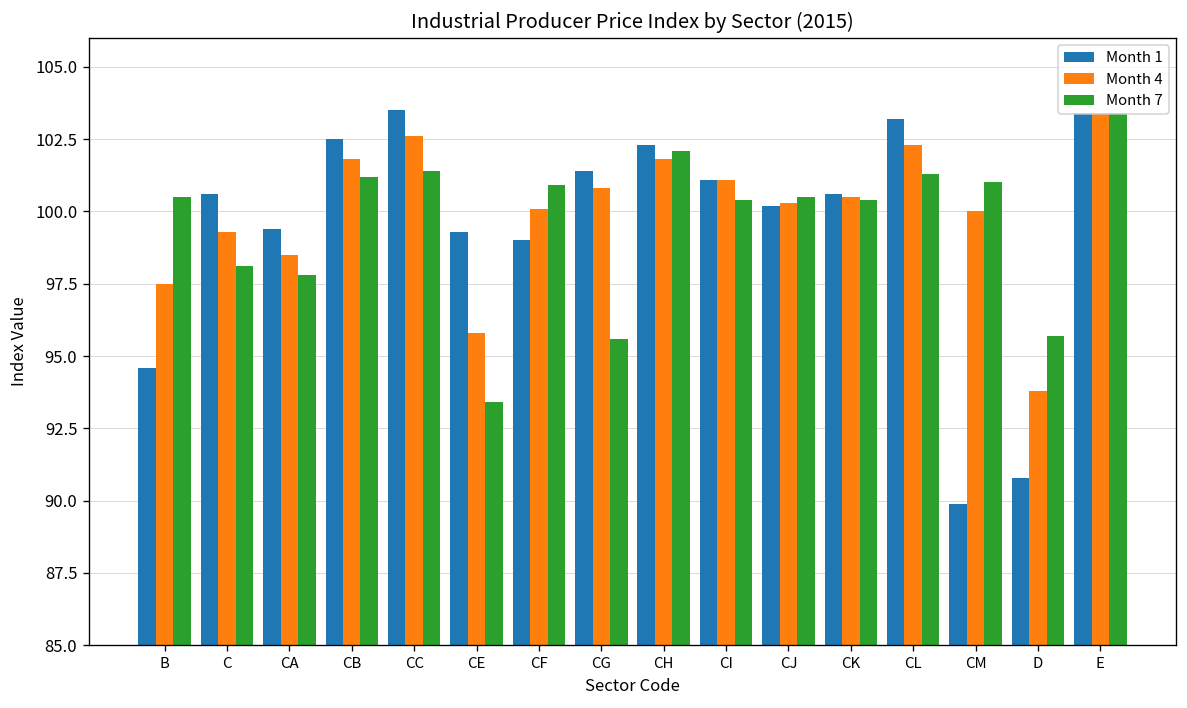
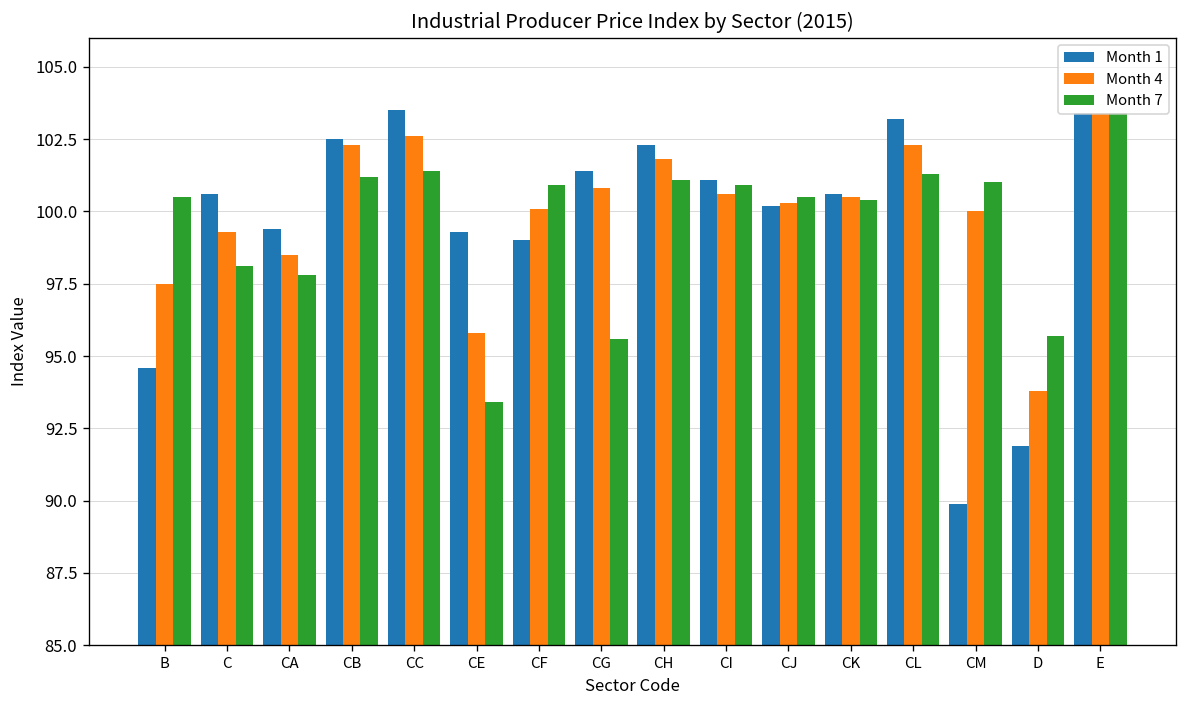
Month 4, CB: 101.8 -> 102.3
Month 7, CH: 102.1 -> 101.1
Month 4, CI: 101.1 -> 100.6
Month 7, CI: 100.4 -> 100.9
Month 1, D: 90.8 -> 91.9
